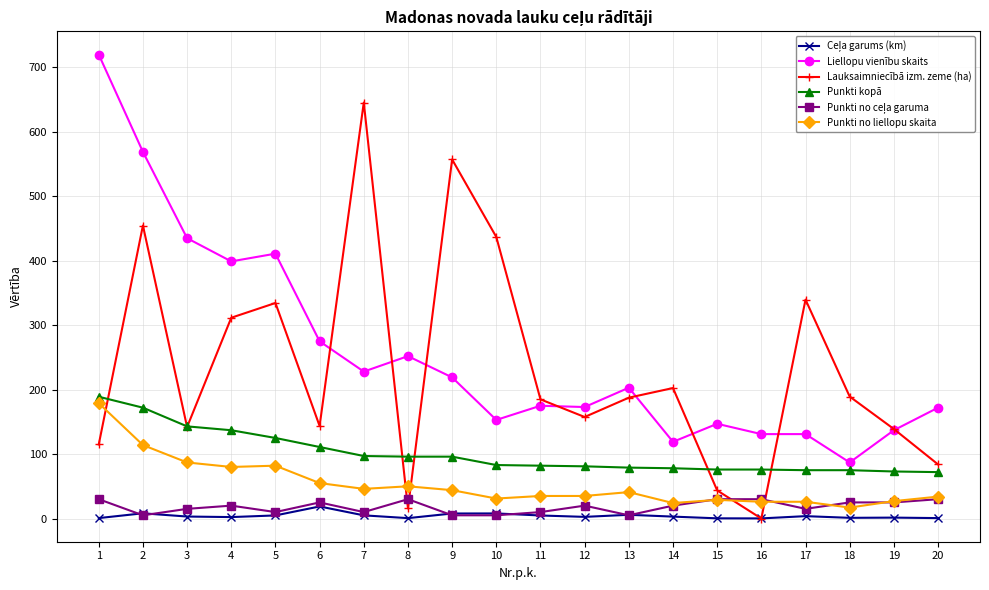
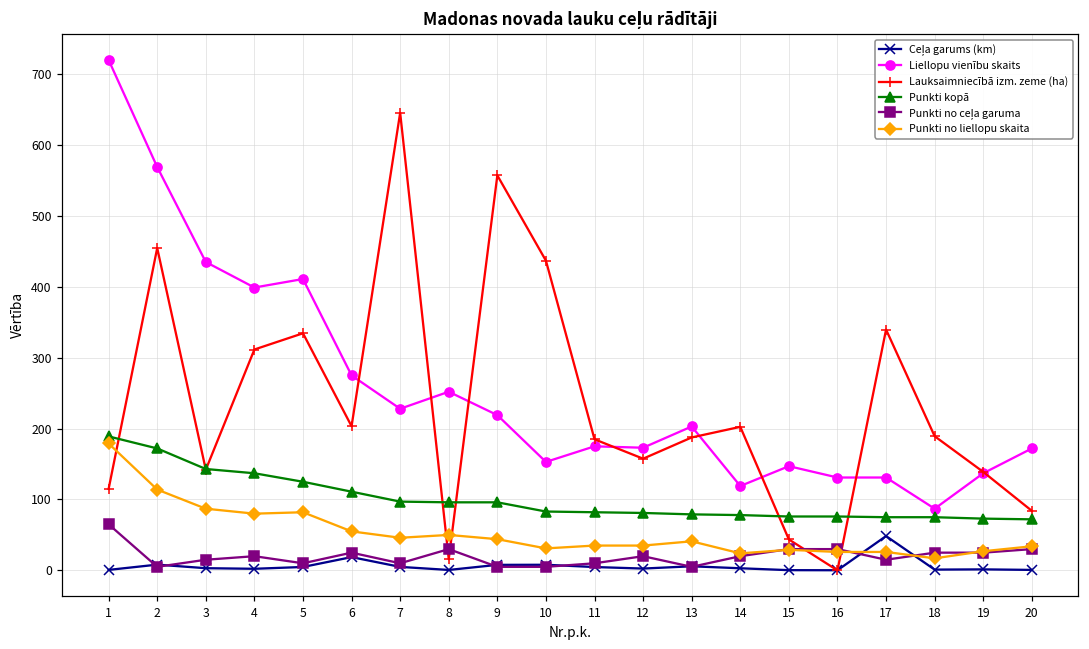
Punkti no ceļa garuma, 1: 30 -> 70
Lauksaimniecībā izm. zeme (ha), 6: 140 -> 200
Ceļa garums (km), 17: 0 -> 50
